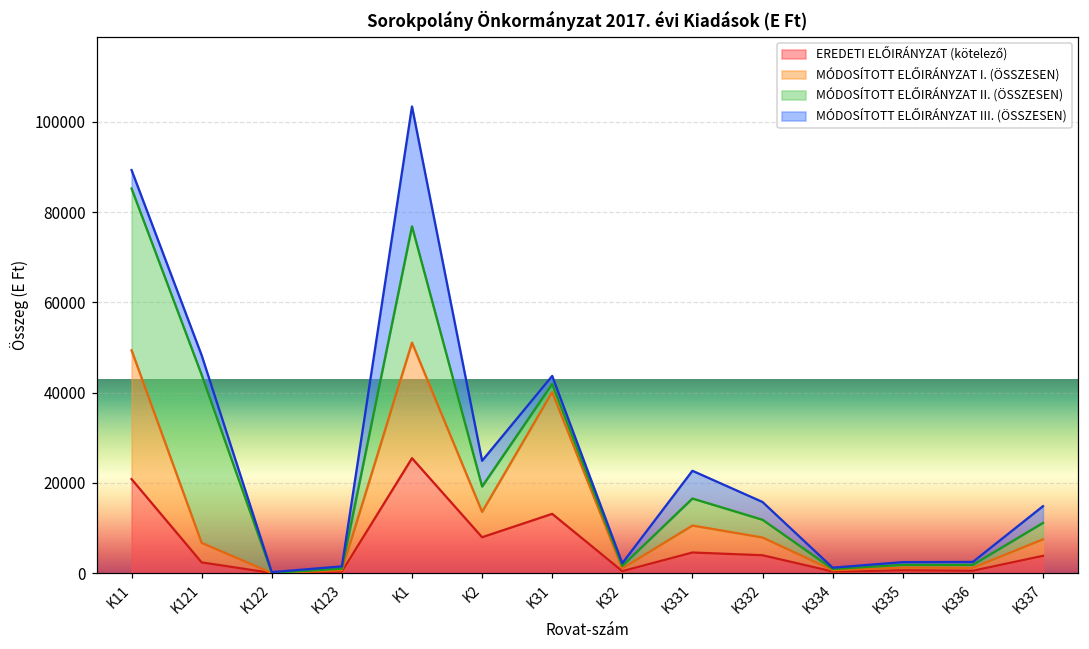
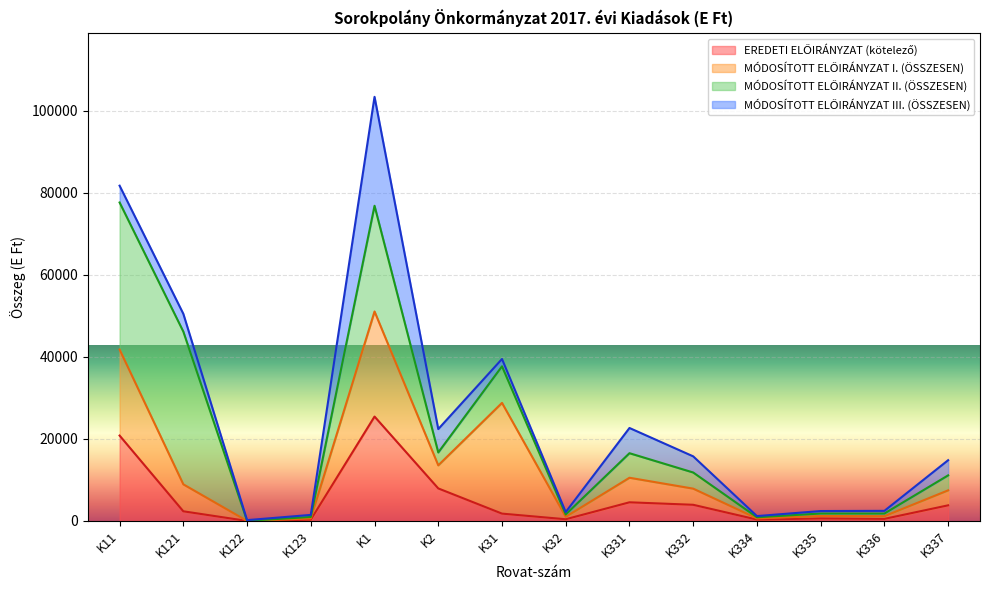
MÓDOSÍTOTT ELŐIRÁNYZAT I. (ÖSSZESEN), K11: 29000 -> 21000
MÓDOSÍTOTT ELŐIRÁNYZAT I. (ÖSSZESEN), K121: 4000 -> 7000
MÓDOSÍTOTT ELŐIRÁNYZAT II. (ÖSSZESEN), K2: 6000 -> 3000
EREDETI ELŐIRÁNYZAT (kötelező), K31: 13000 -> 2000
MÓDOSÍTOTT ELŐIRÁNYZAT II. (ÖSSZESEN), K31: 2000 -> 9000
